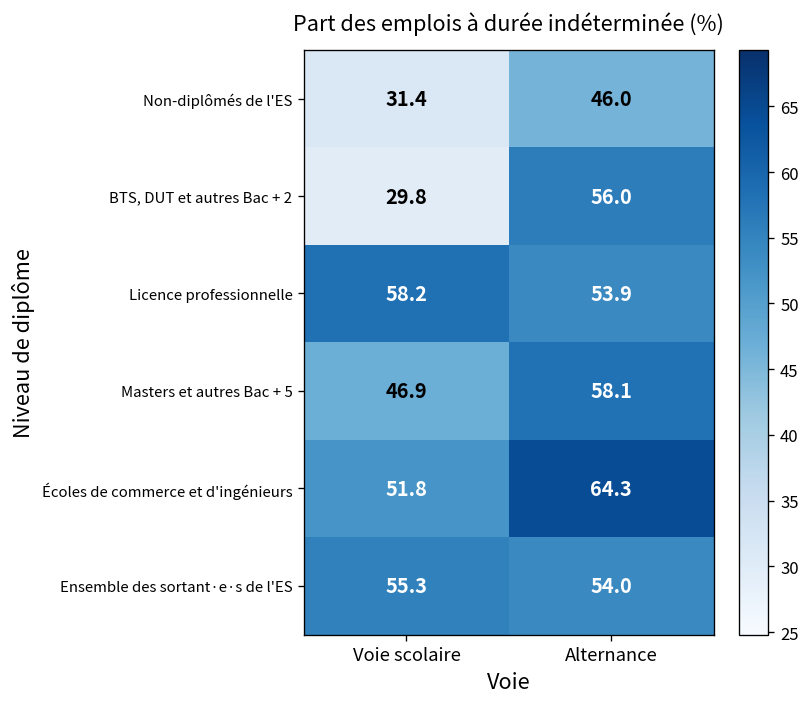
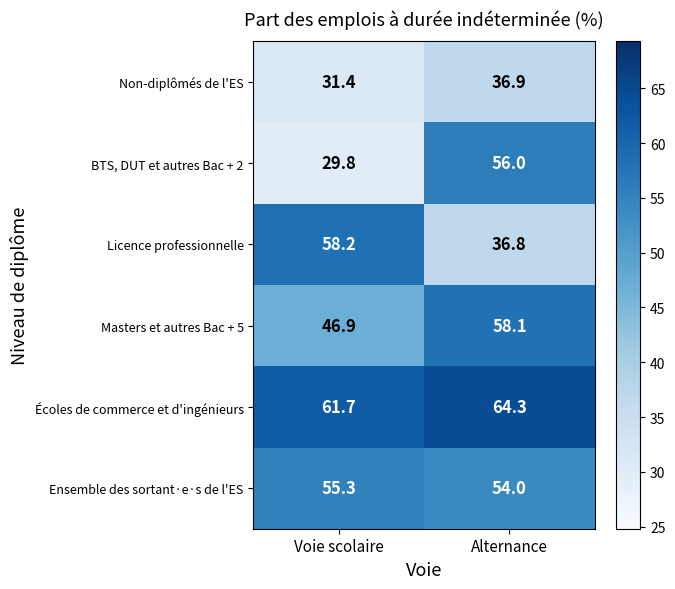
Non-diplômés de l'ES, Alternance: 46.0 -> 36.9
Licence professionnelle, Alternance: 53.9 -> 36.8
Écoles de commerce et d'ingénieurs, Voie scolaire: 51.8 -> 61.7
